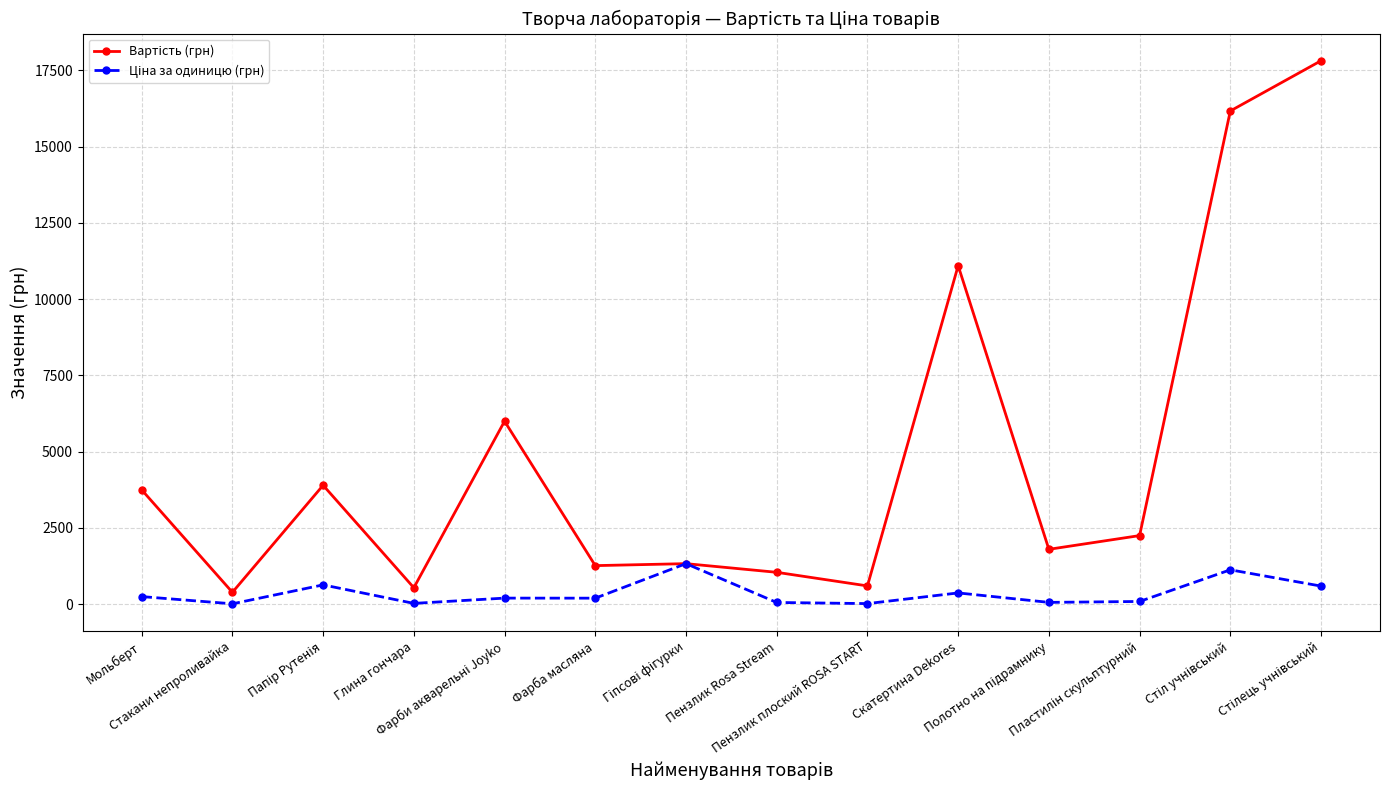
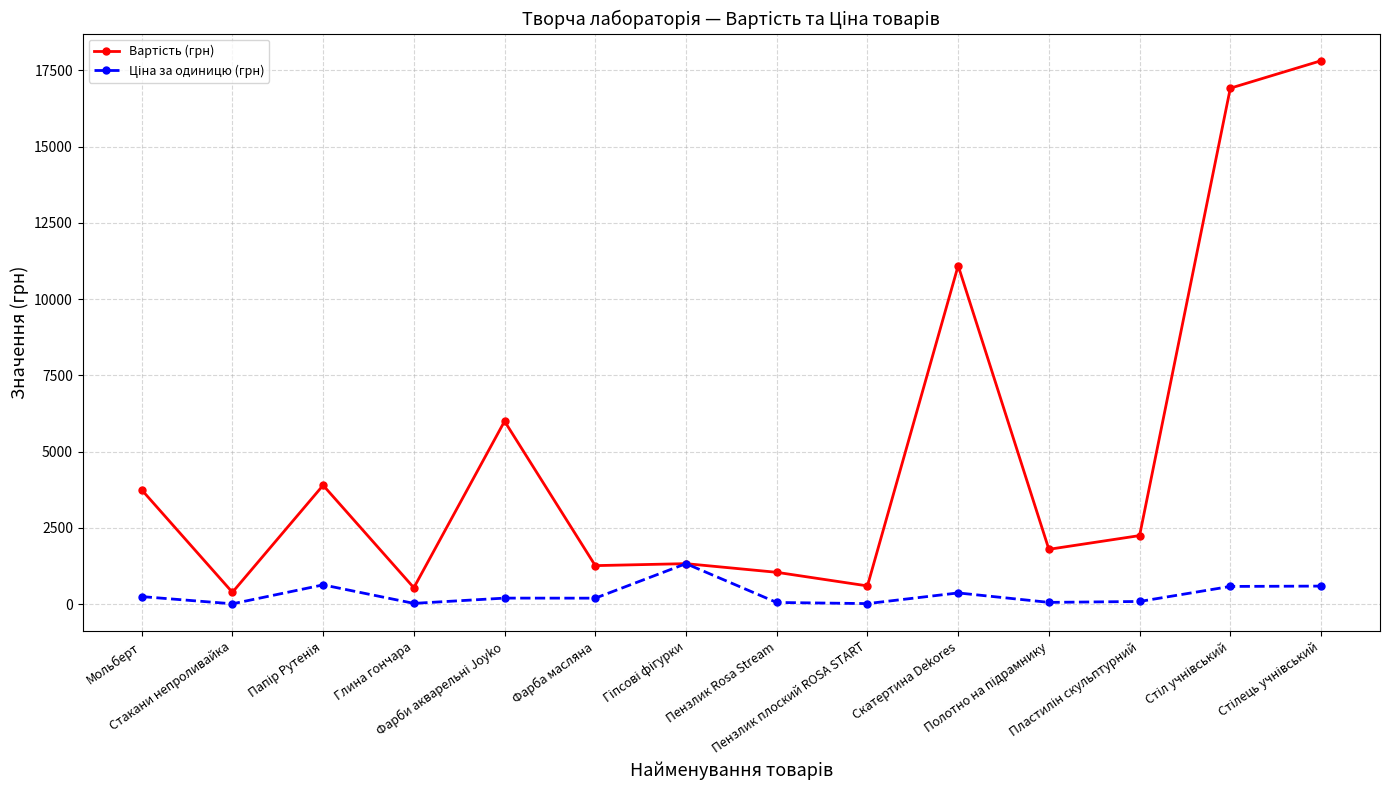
Вартість (грн), Стіл учнівський: 16200 -> 16900
Ціна за одиницю (грн), Стіл учнівський: 1100 -> 600
